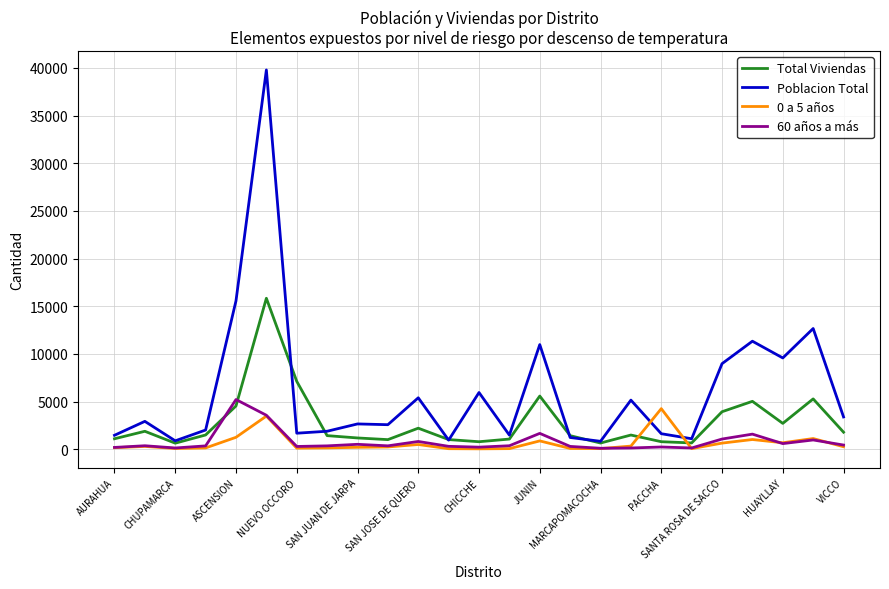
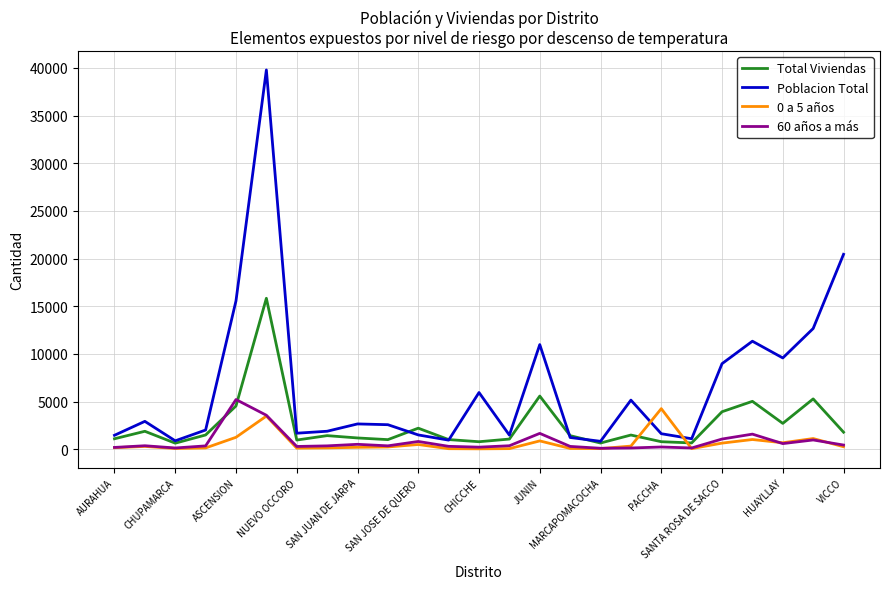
Total Viviendas, NUEVO OCCORO: 7000 -> 1000
Poblacion Total, SAN JOSE DE QUERO: 5000 -> 2000
Poblacion Total, VICCO: 3000 -> 20000
